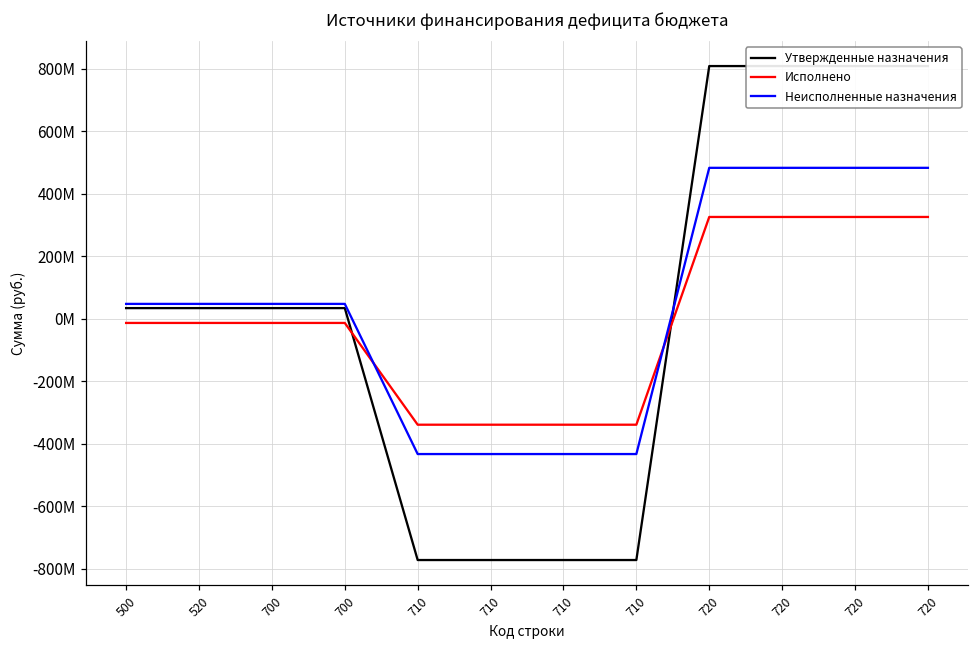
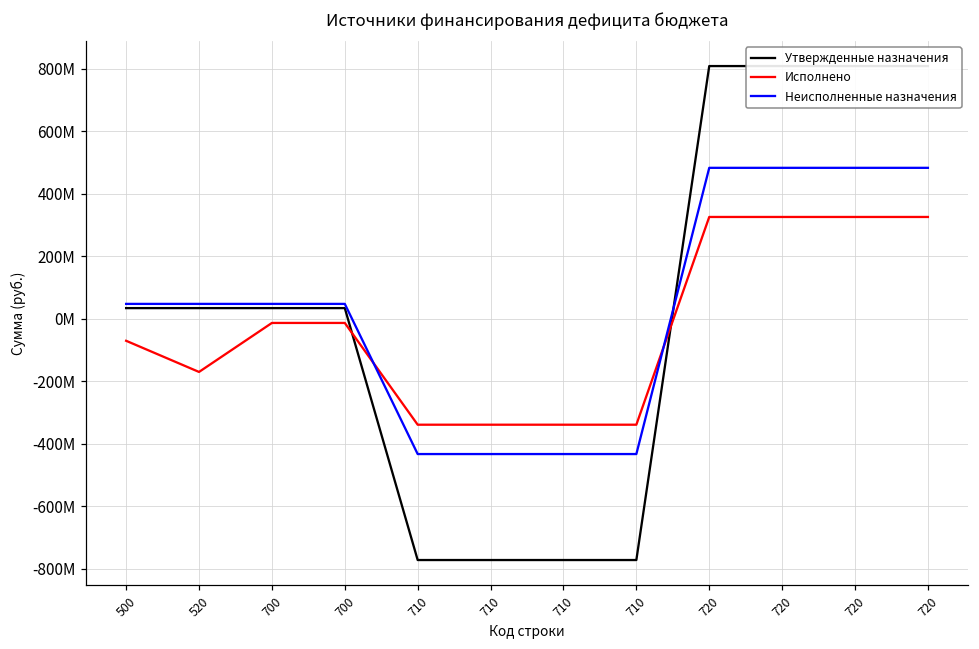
Исполнено, 500: -10000000 -> -70000000
Исполнено, 520: -10000000 -> -170000000
